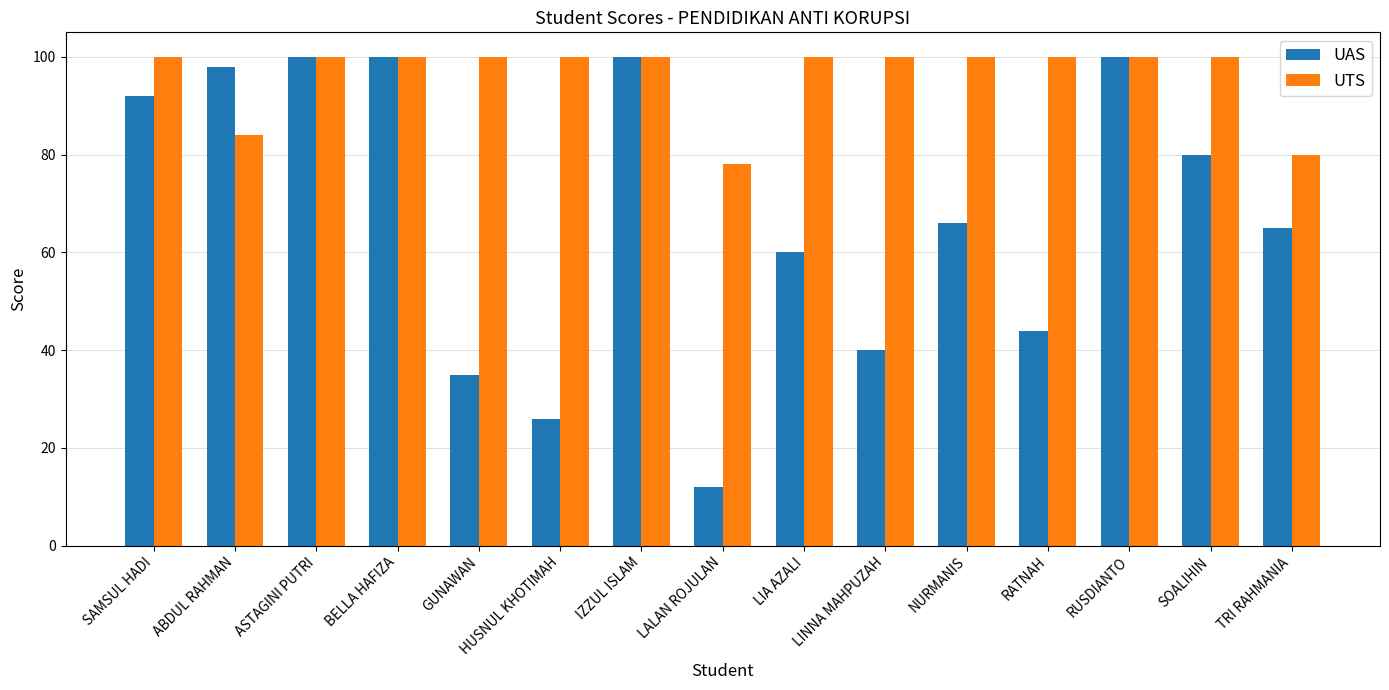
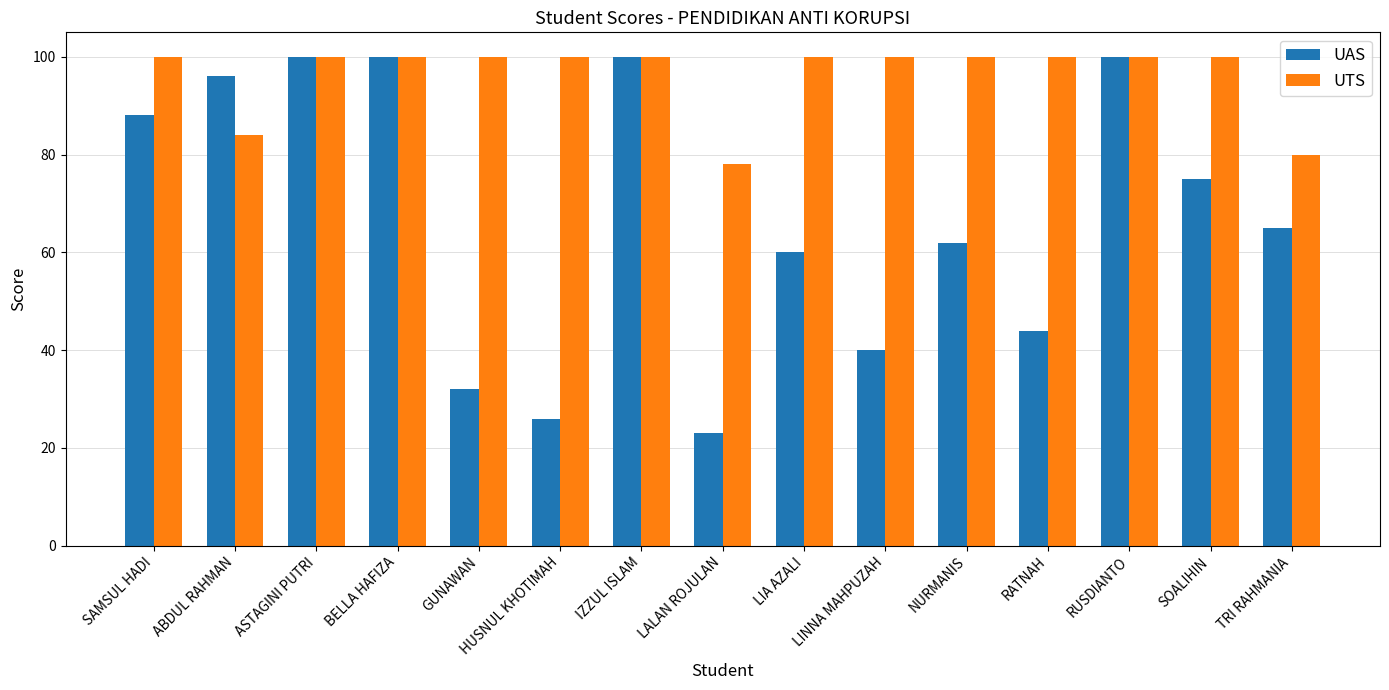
UAS, SAMSUL HADI: 92 -> 88
UAS, ABDUL RAHMAN: 98 -> 96
UAS, GUNAWAN: 35 -> 32
UAS, LALAN ROJULAN: 12 -> 23
UAS, NURMANIS: 66 -> 62
UAS, SOALIHIN: 80 -> 75
